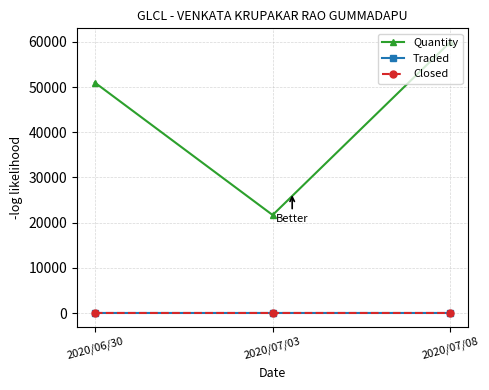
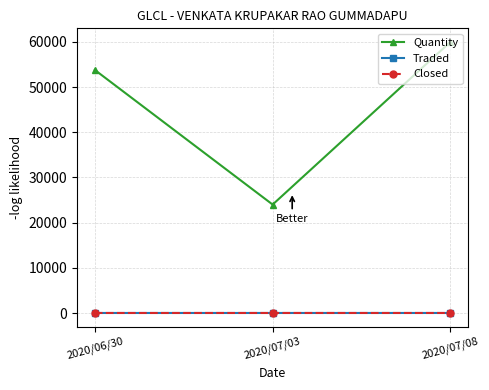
Quantity, 2020/06/30: 51000 -> 54000
Quantity, 2020/07/03: 22000 -> 24000
